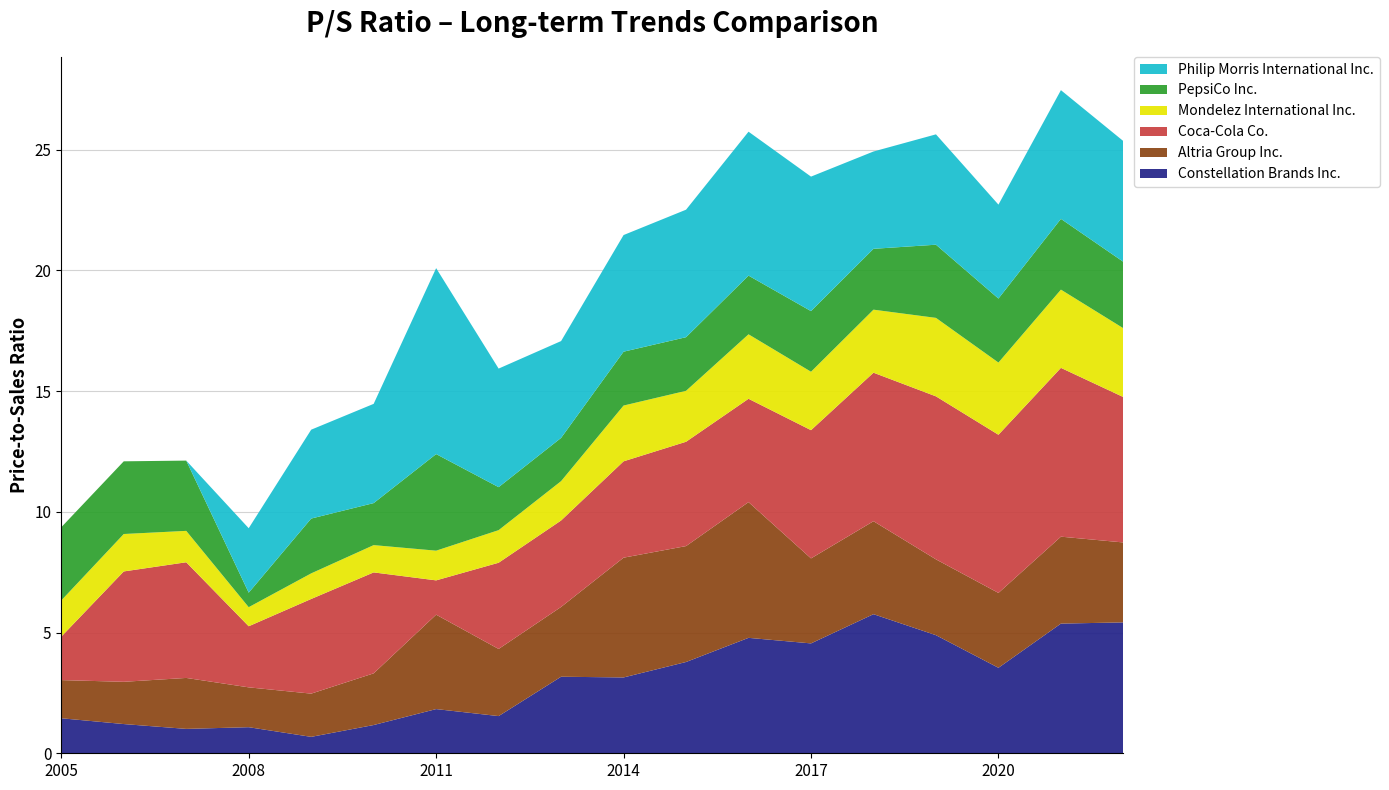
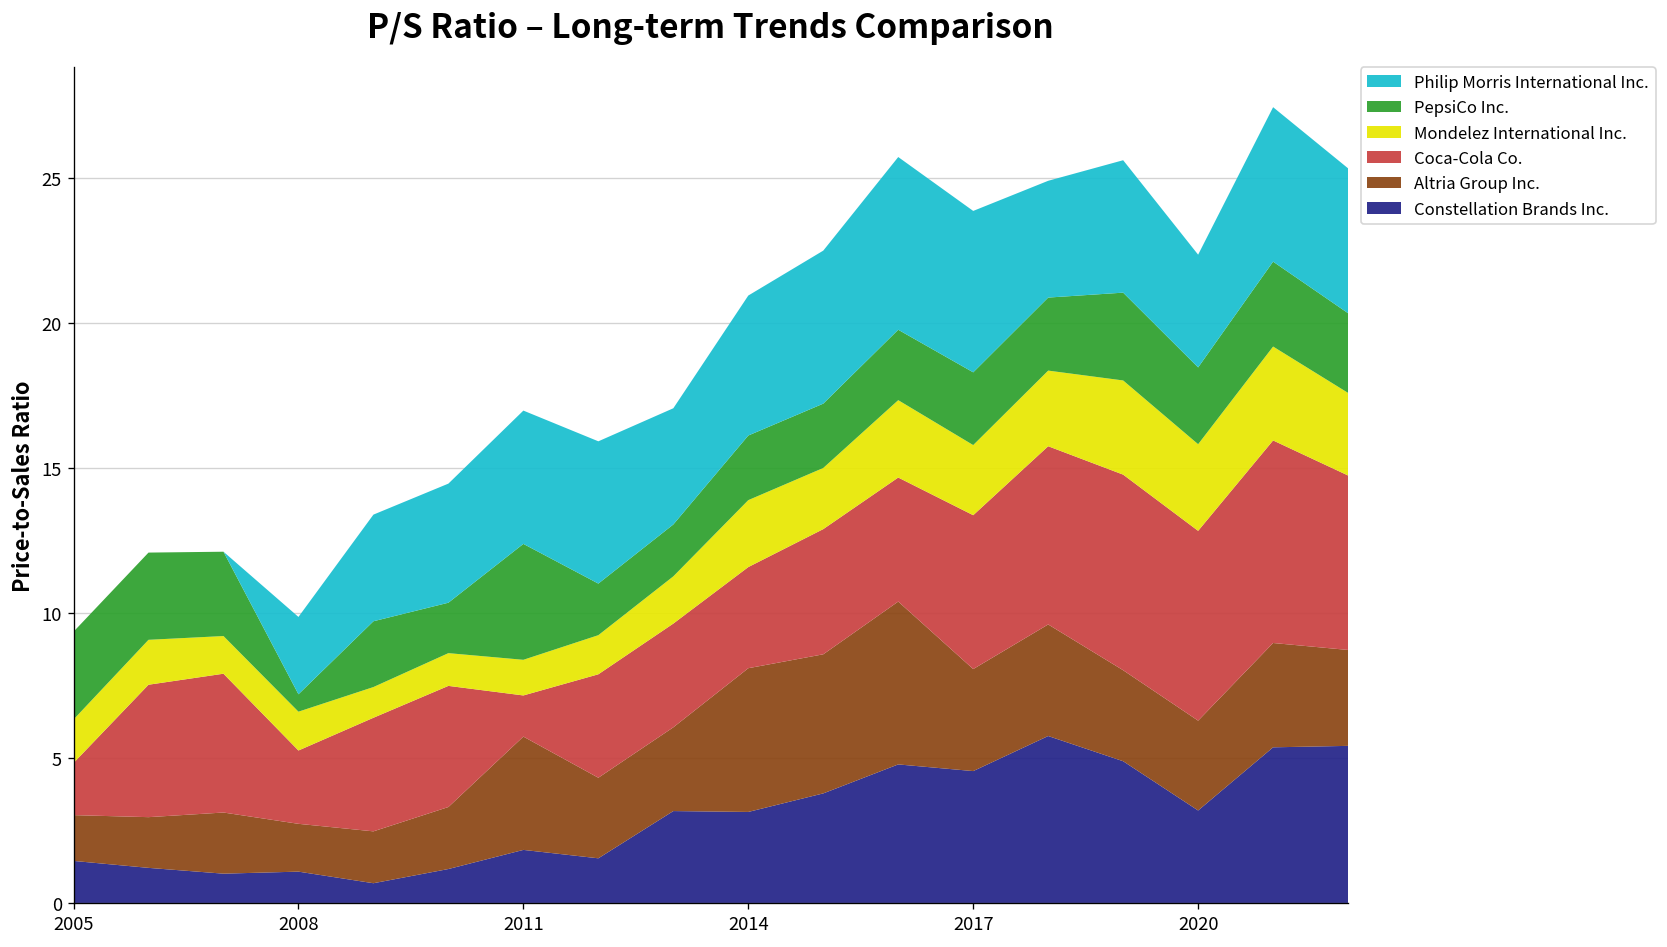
Mondelez International Inc., 2008: 0.8 -> 1.3
Philip Morris International Inc., 2011: 7.7 -> 4.6
Coca-Cola Co., 2014: 4.0 -> 3.5
Constellation Brands Inc., 2020: 3.5 -> 3.2
